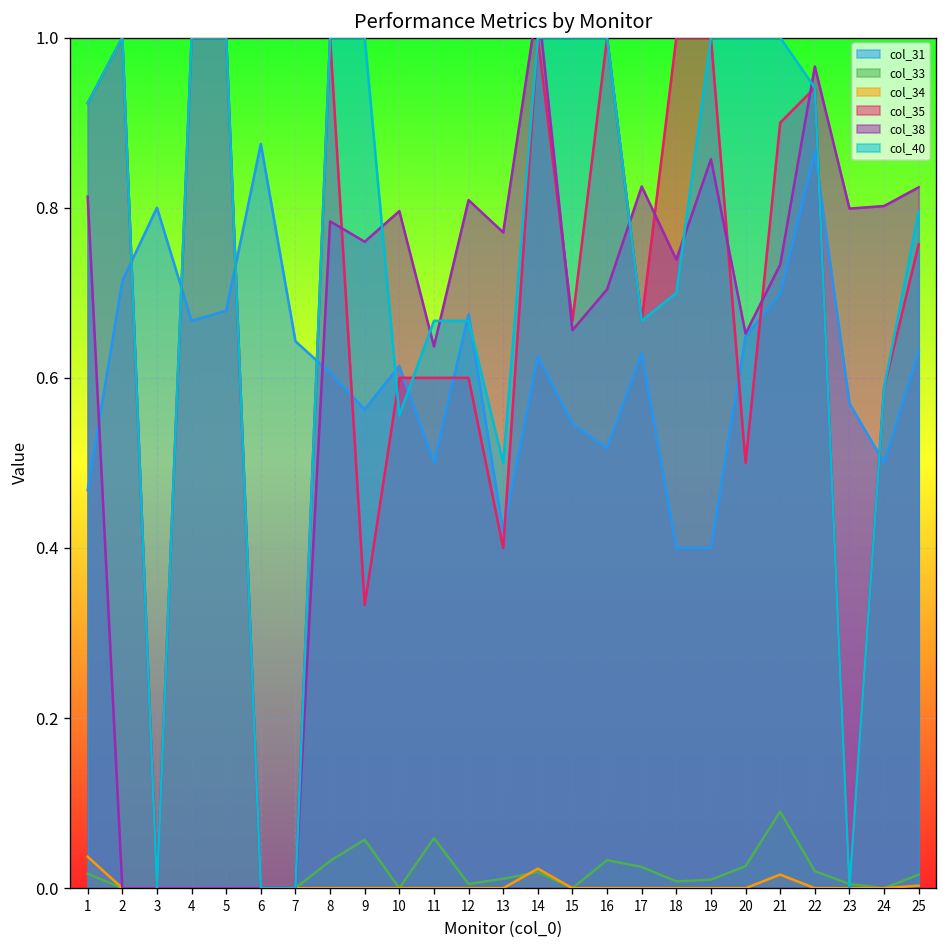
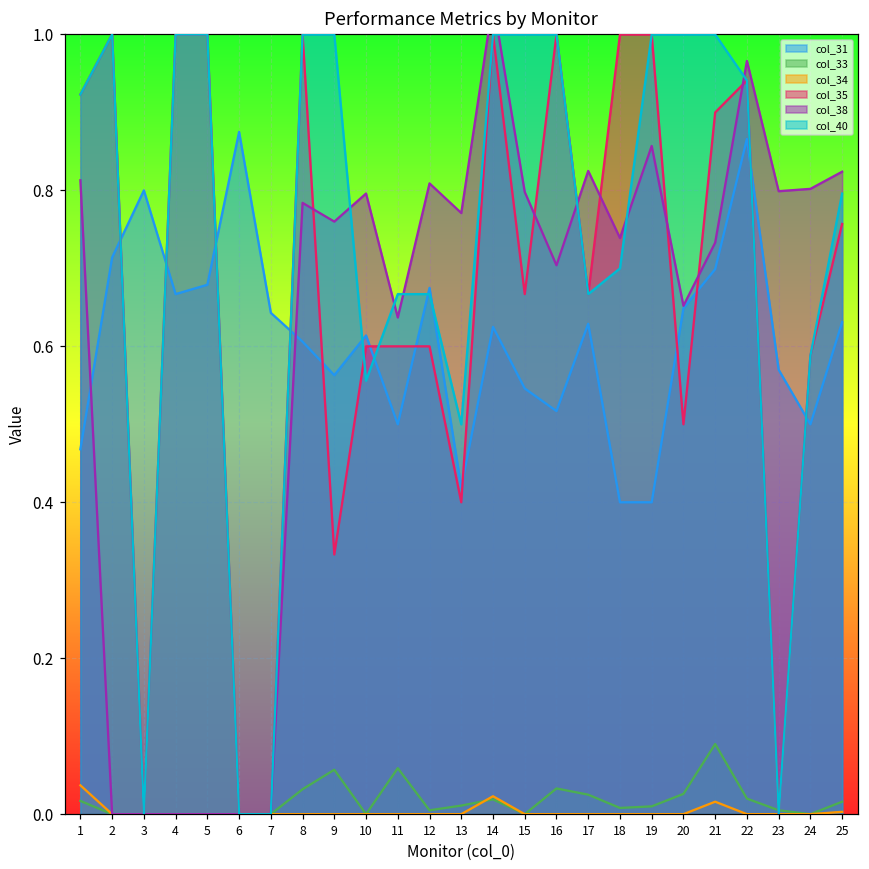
col_38, 15: 0.66 -> 0.80
